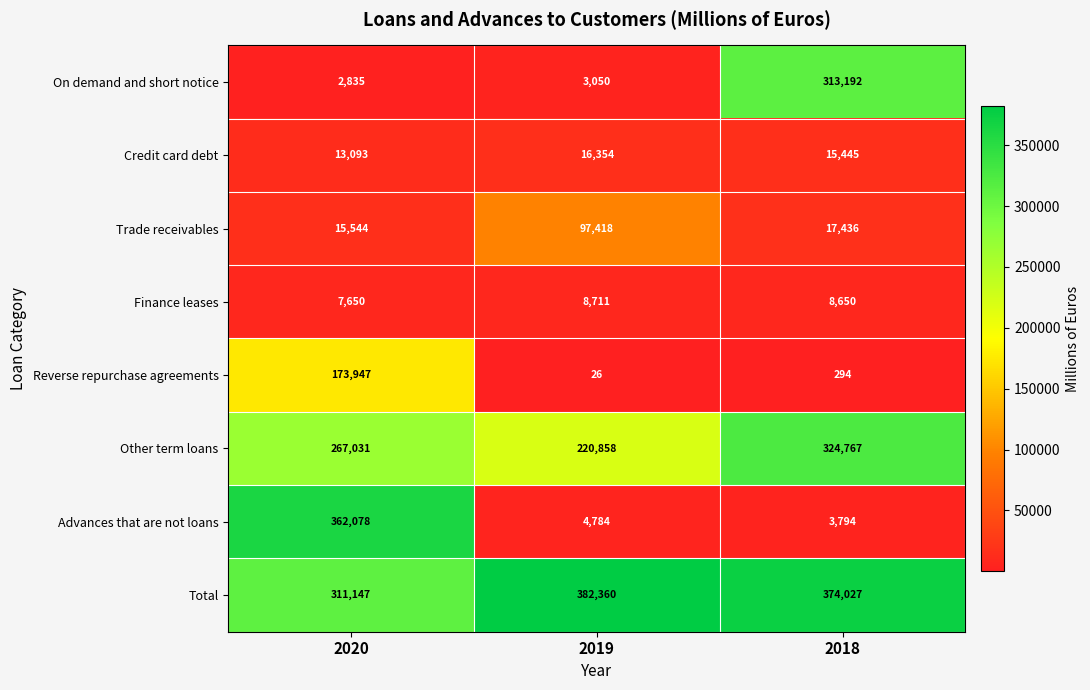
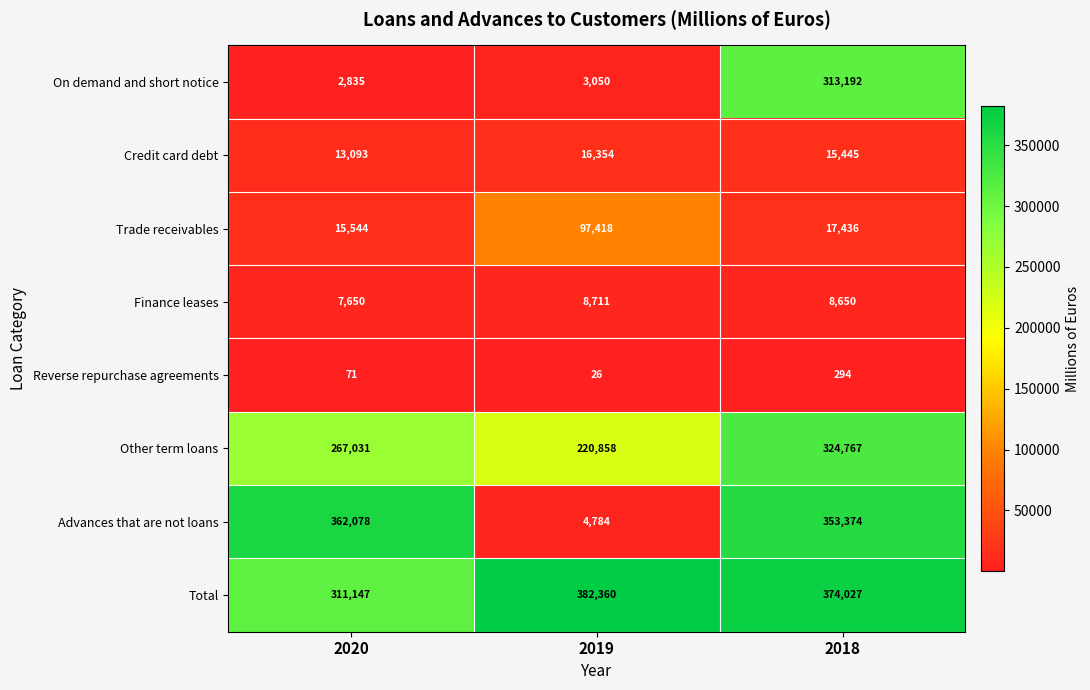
Reverse repurchase agreements, 2020: 173,947 -> 71
Advances that are not loans, 2018: 3,794 -> 353,374
